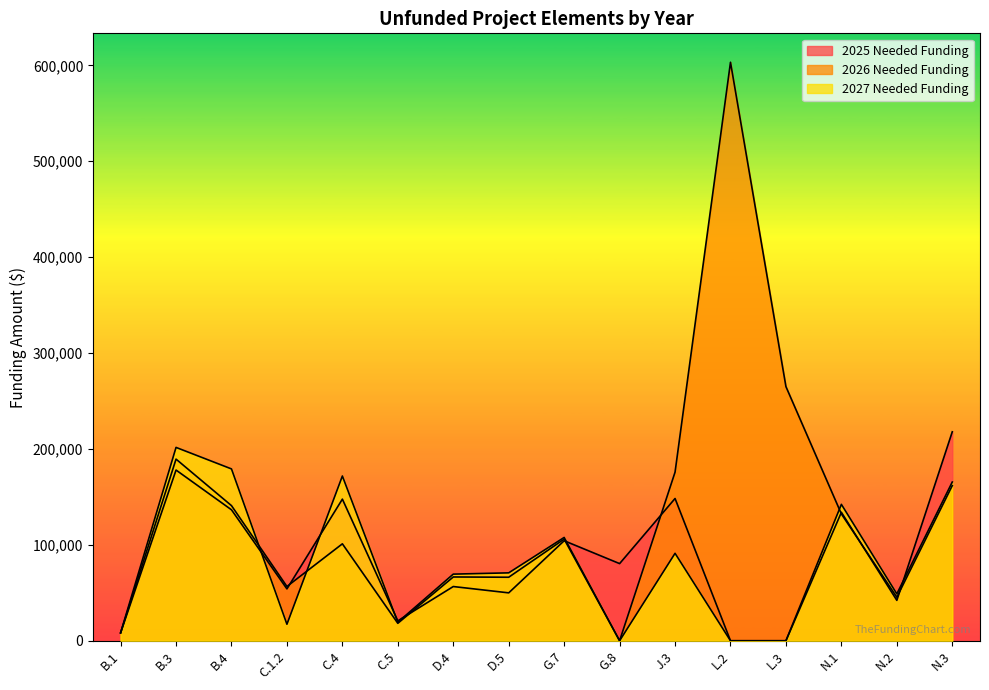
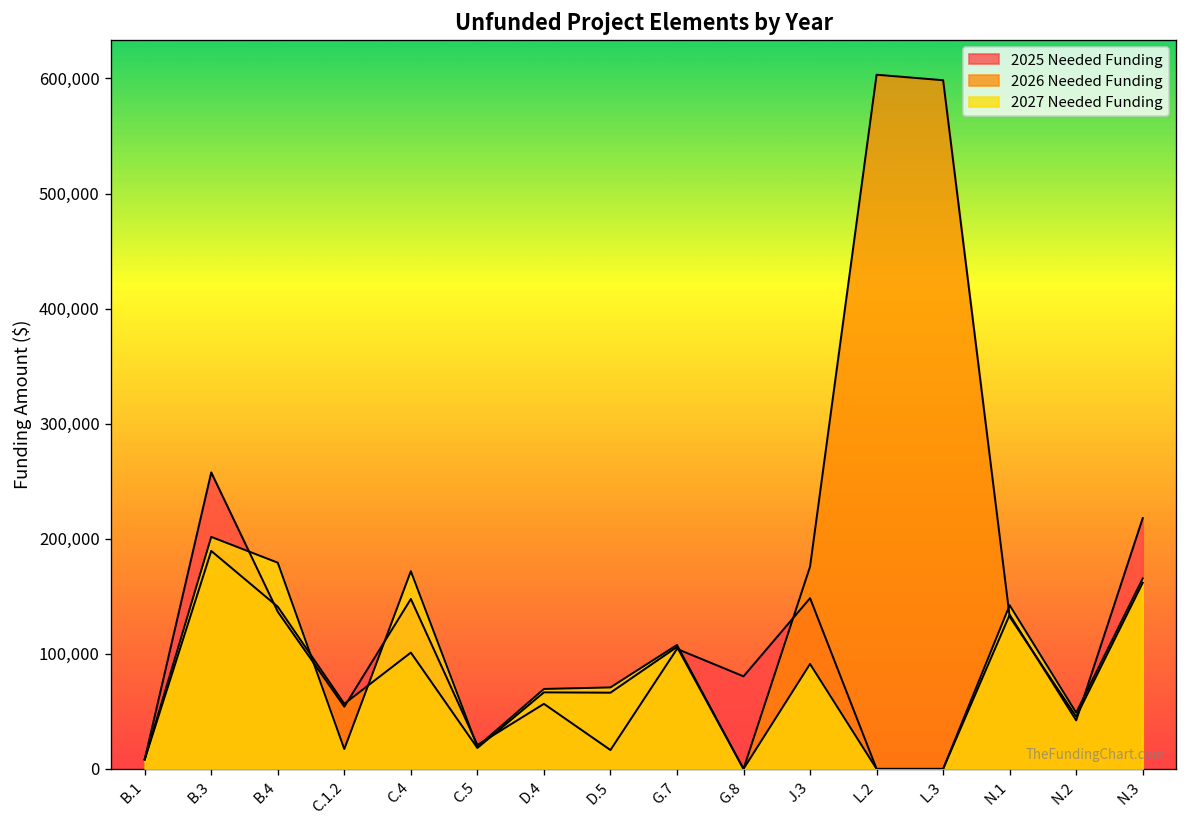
2025 Needed Funding, B.3: 180,000 -> 260,000
2025 Needed Funding, D.5: 50,000 -> 20,000
2026 Needed Funding, L.3: 270,000 -> 600,000
